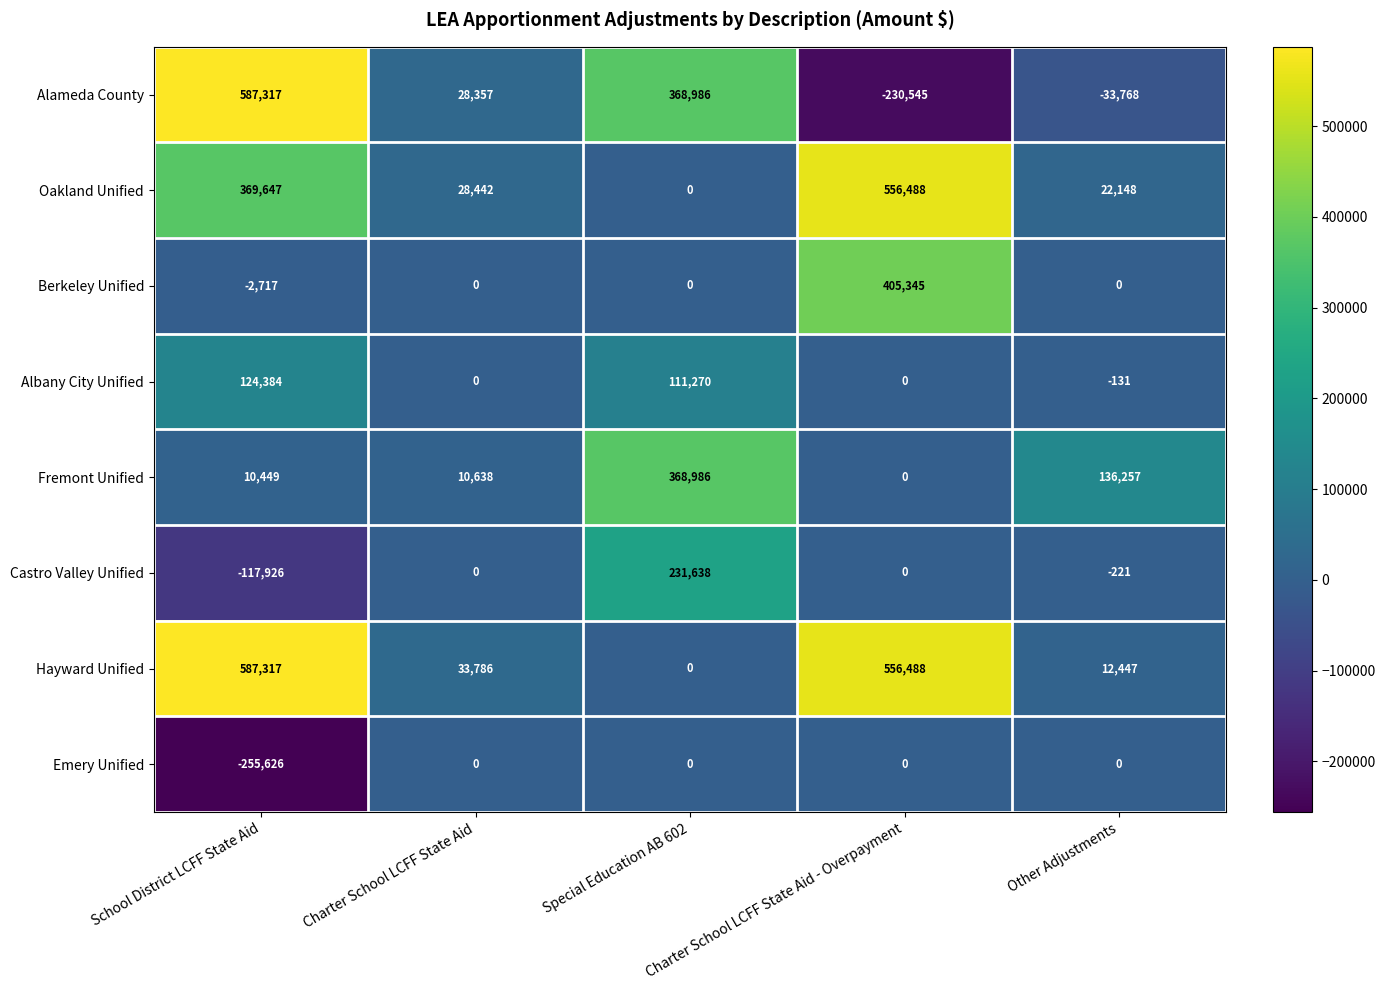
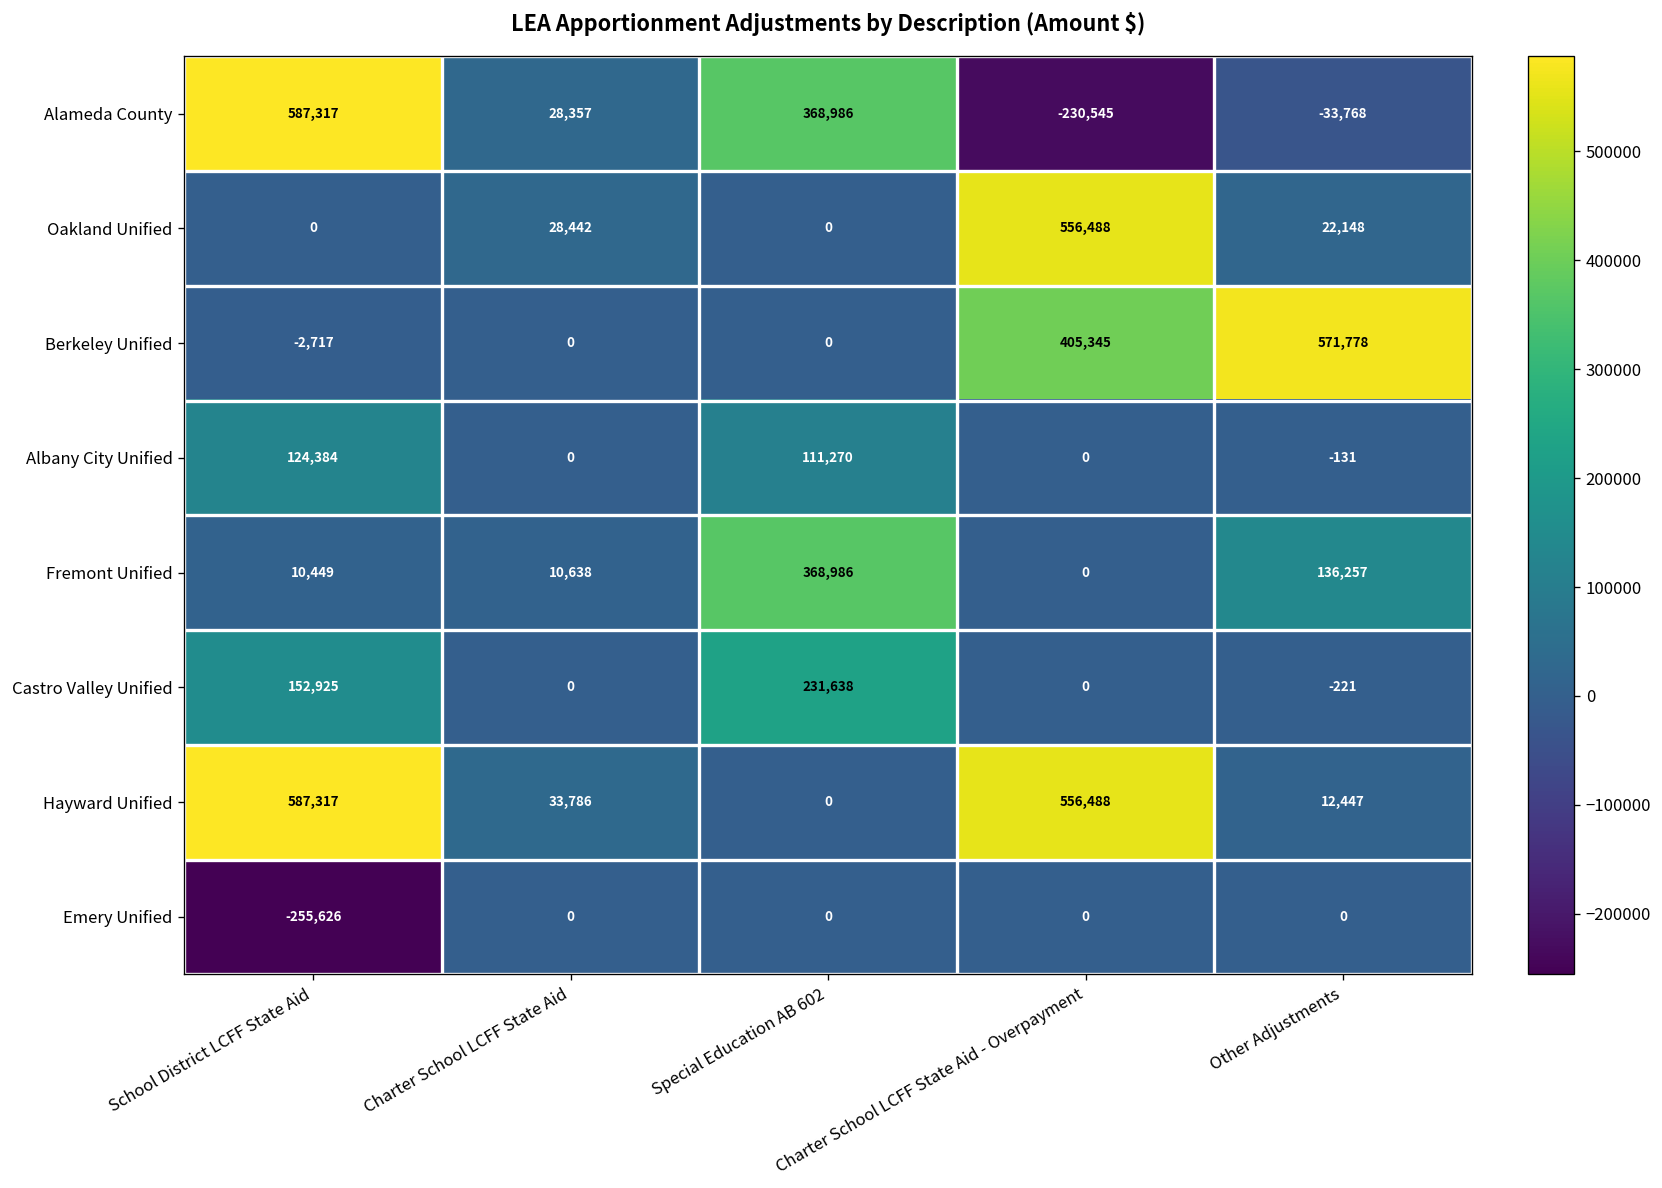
Oakland Unified, School District LCFF State Aid: 369,647 -> 0
Berkeley Unified, Other Adjustments: 0 -> 571,778
Castro Valley Unified, School District LCFF State Aid: -117,926 -> 152,925
